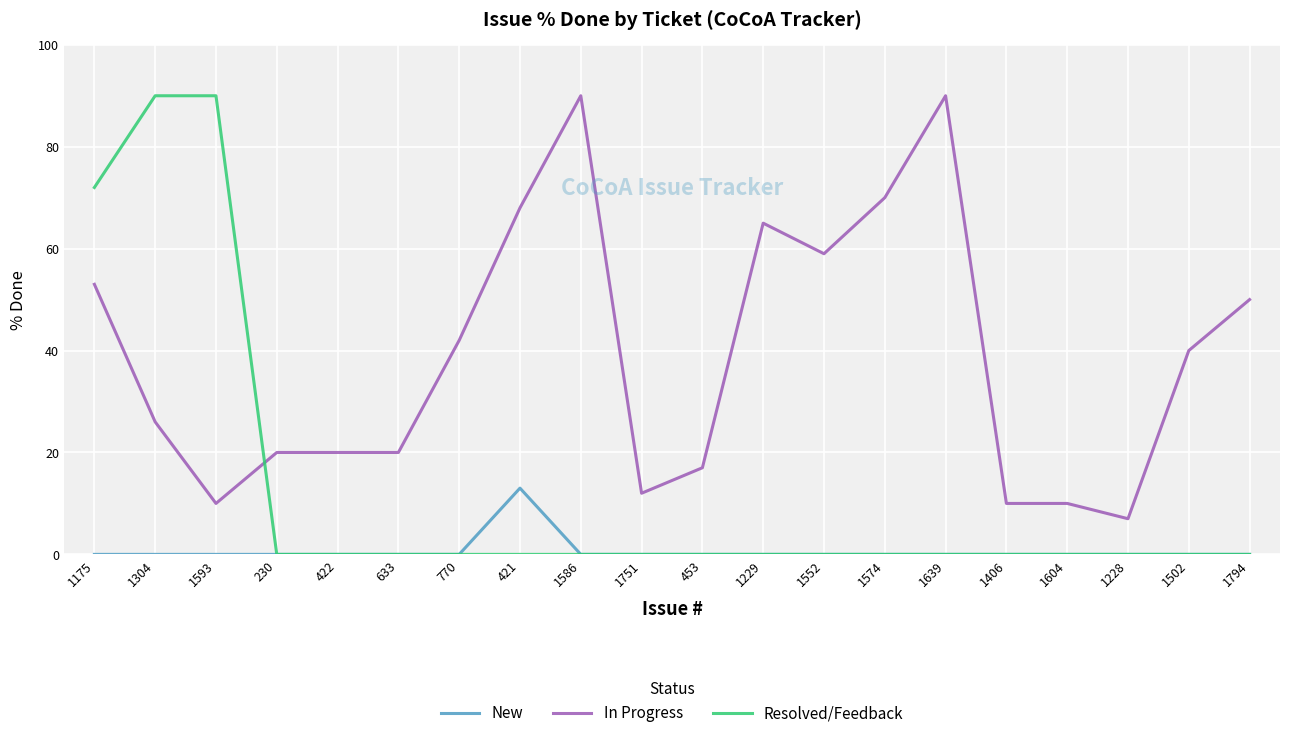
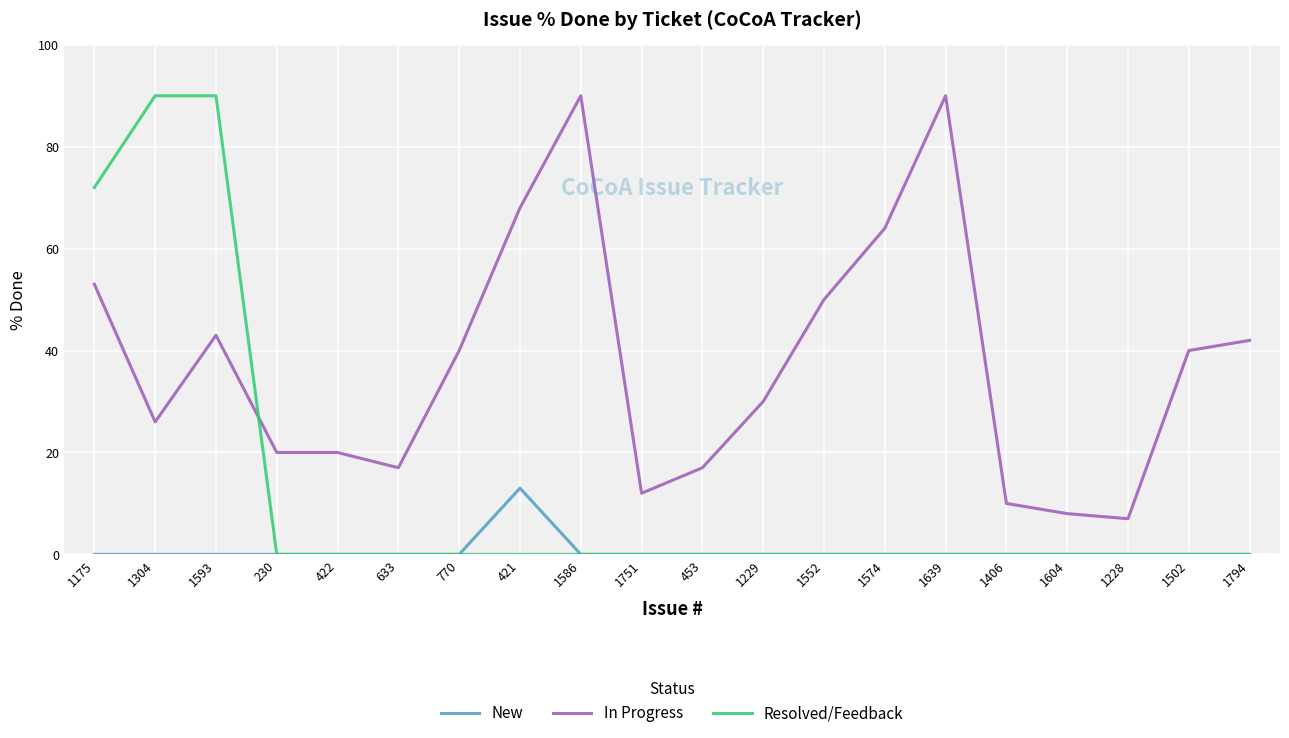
In Progress, 1593: 10 -> 43
In Progress, 633: 20 -> 17
In Progress, 770: 42 -> 40
In Progress, 1229: 65 -> 30
In Progress, 1552: 59 -> 50
In Progress, 1574: 70 -> 64
In Progress, 1604: 10 -> 8
In Progress, 1794: 50 -> 42
